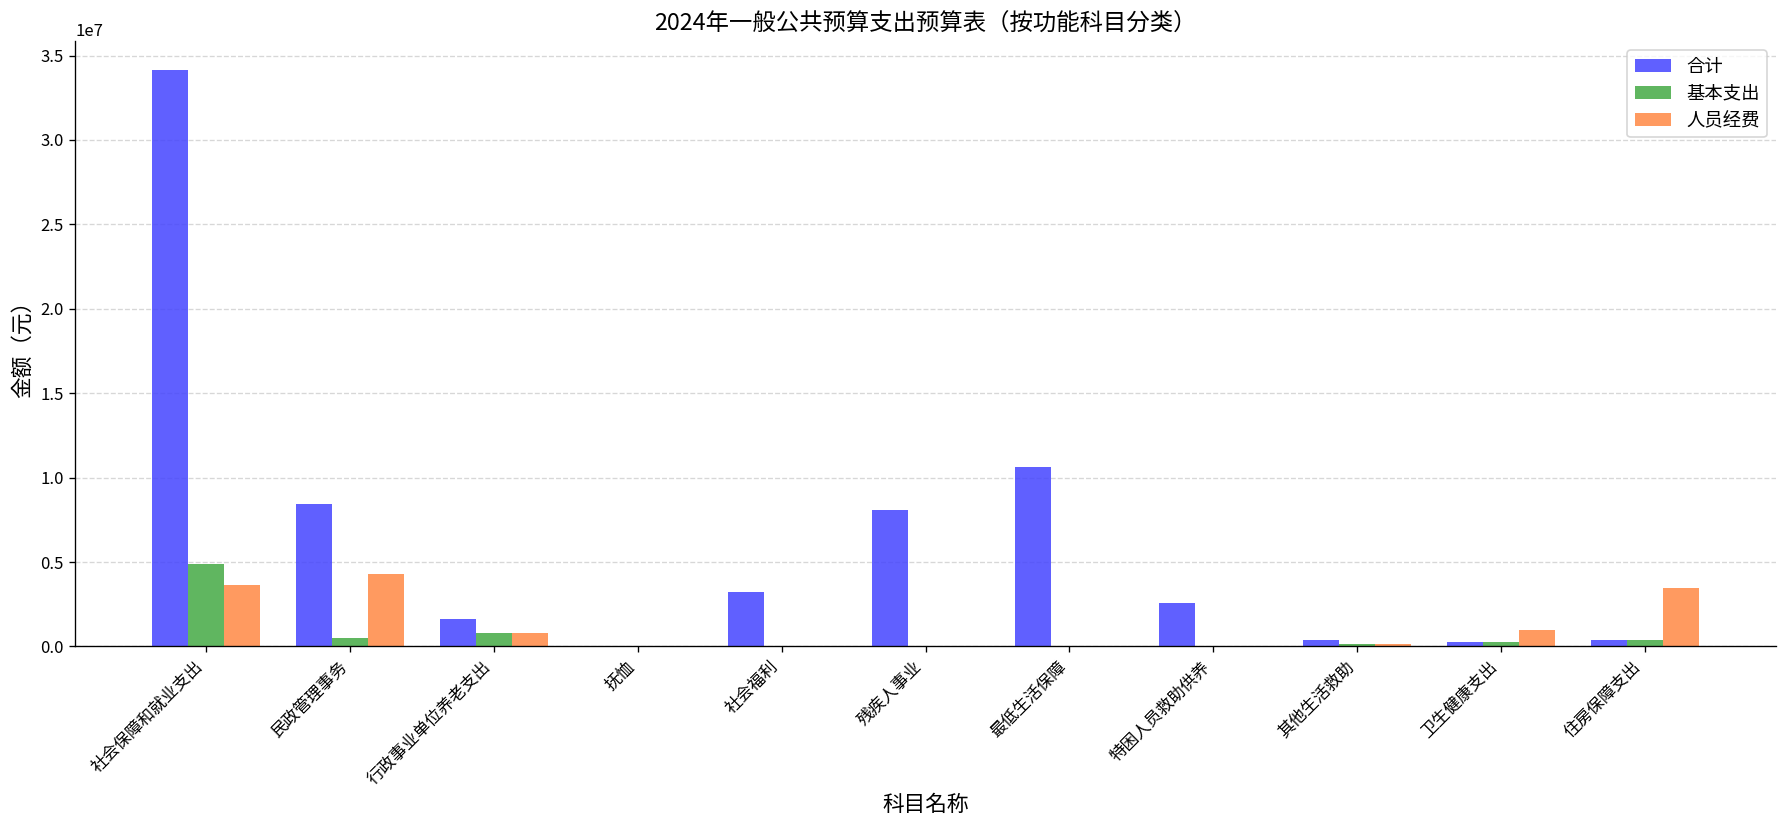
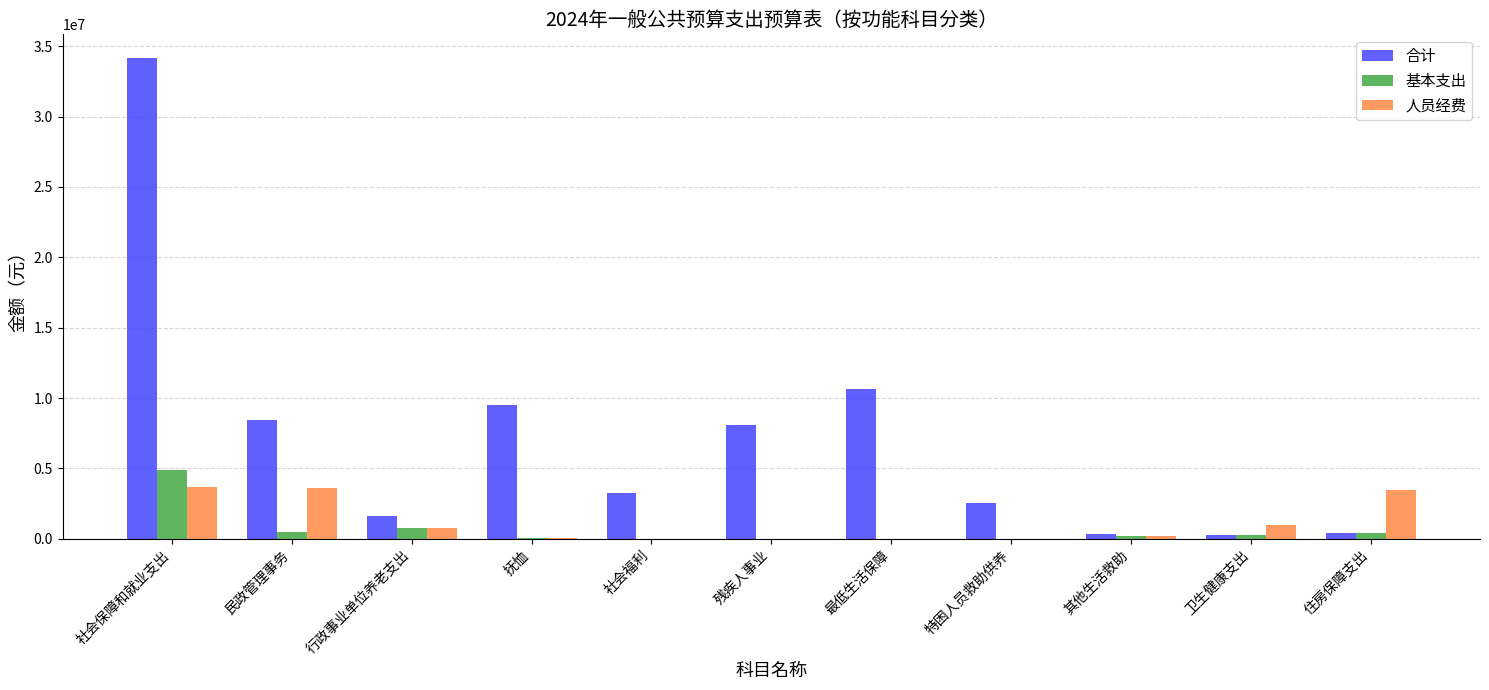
人员经费, 民政管理事务: 4300000 -> 3600000
合计, 抚恤: 100000 -> 9500000
